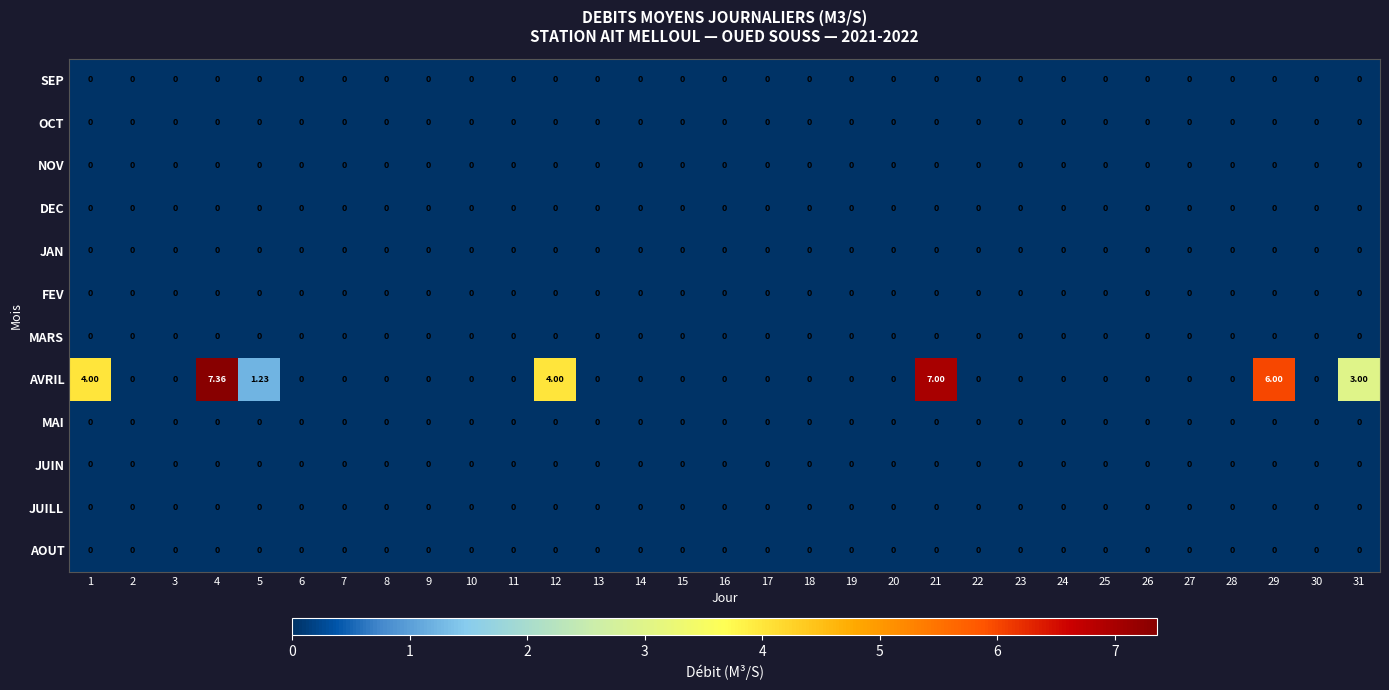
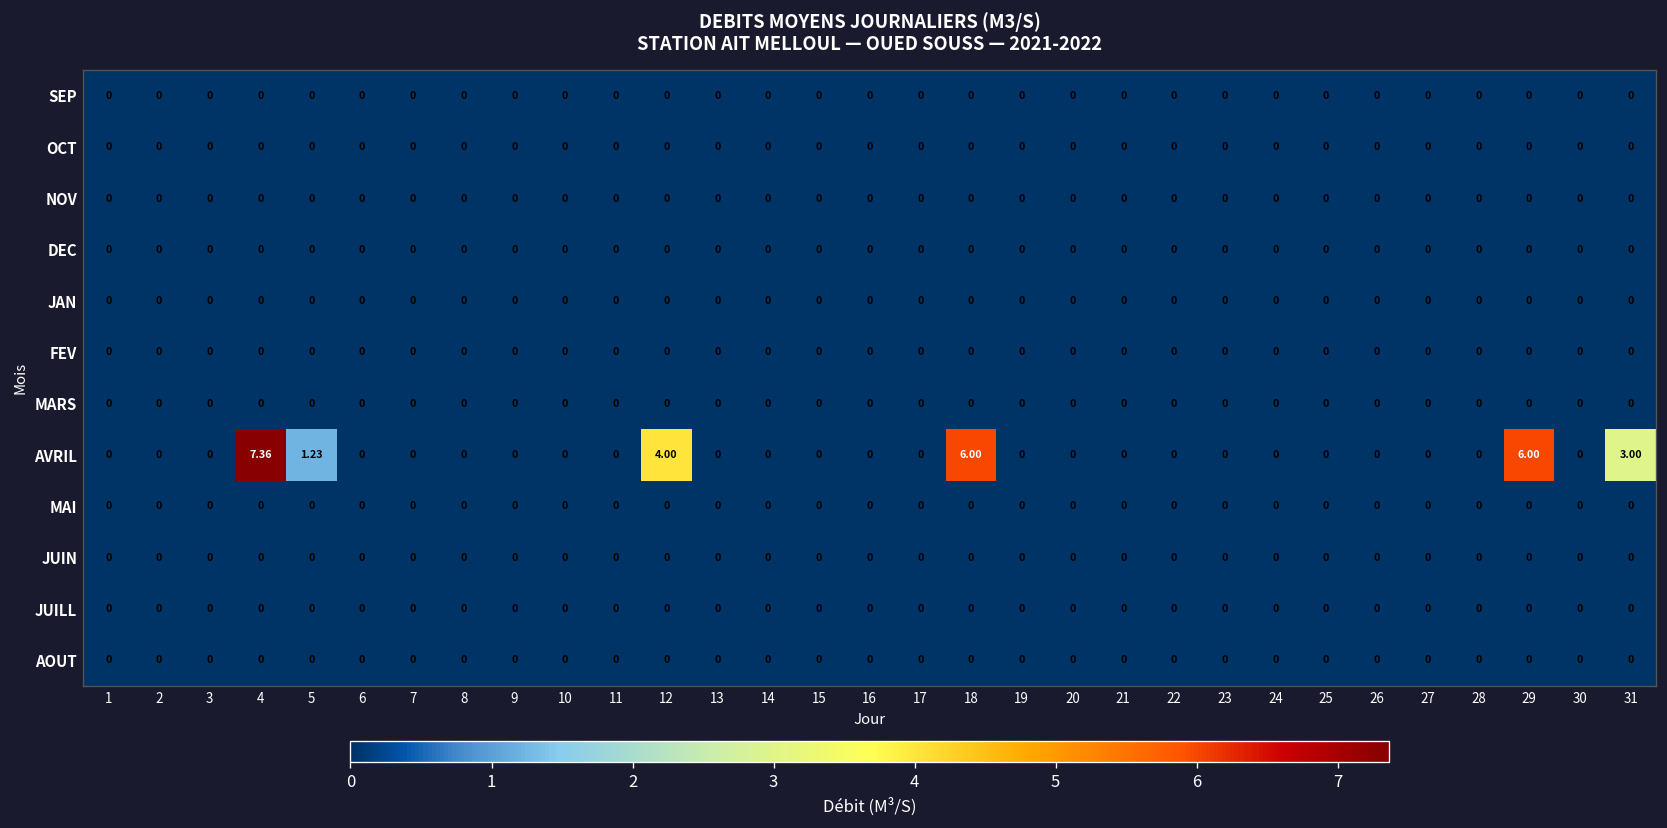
AVRIL, 1: 4.00 -> 0
AVRIL, 18: 0 -> 6.00
AVRIL, 21: 7.00 -> 0
